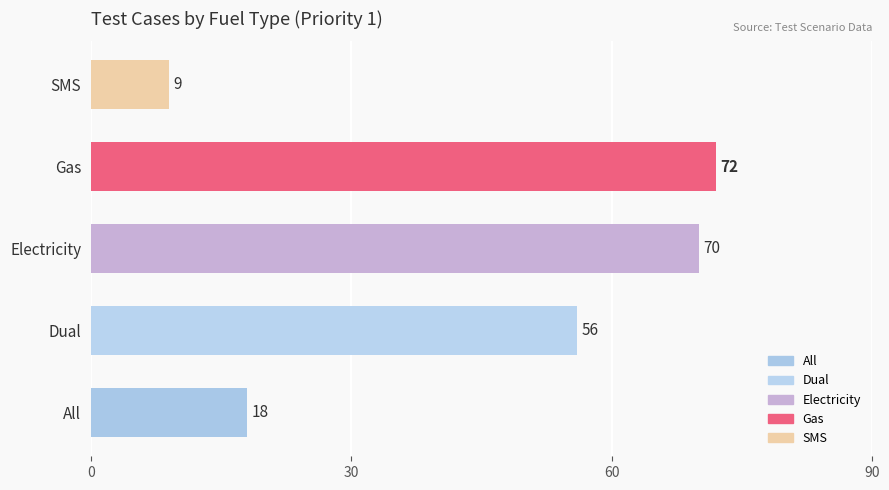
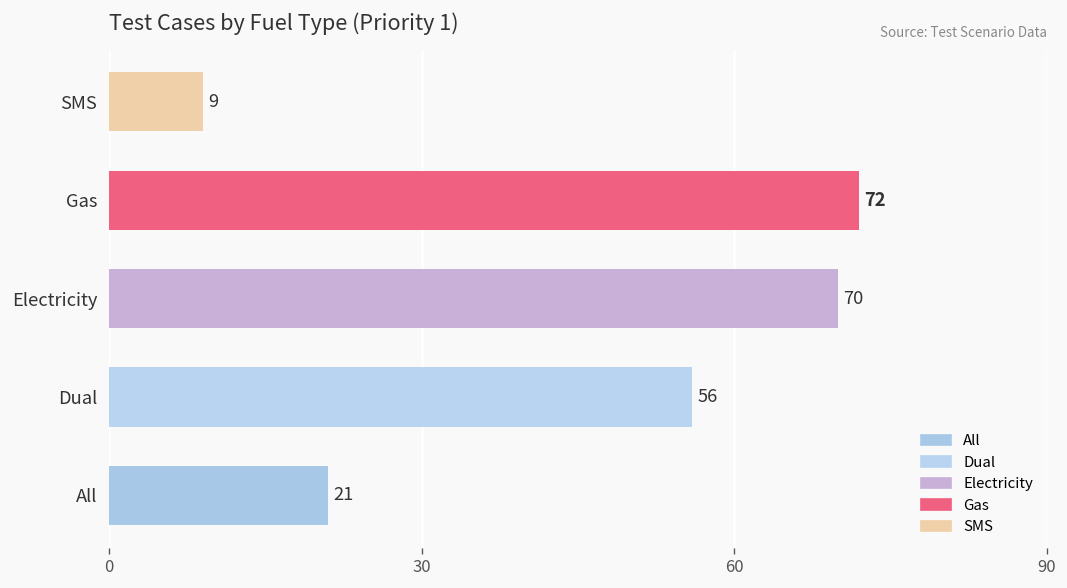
All: 18 -> 21
